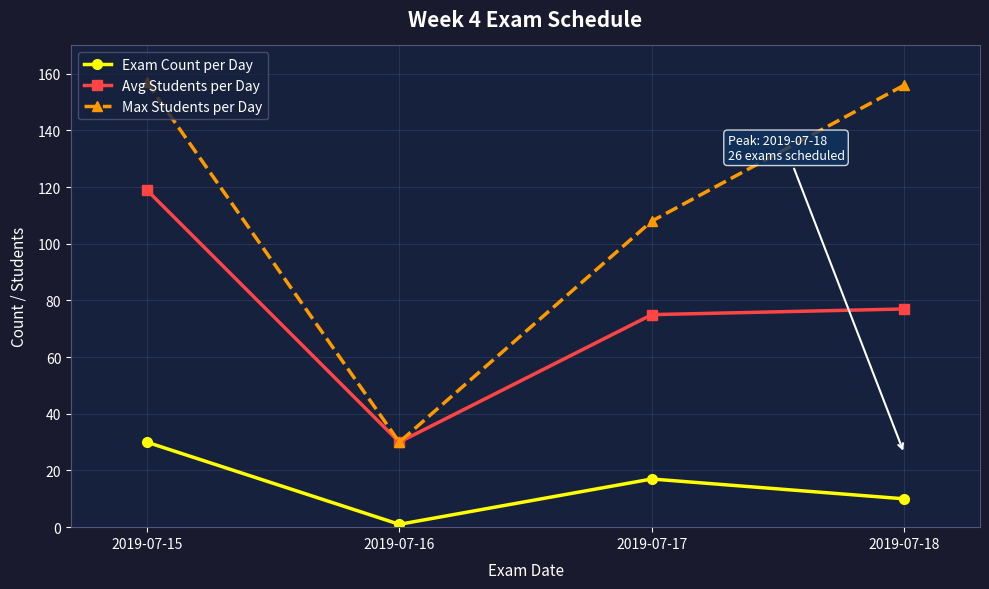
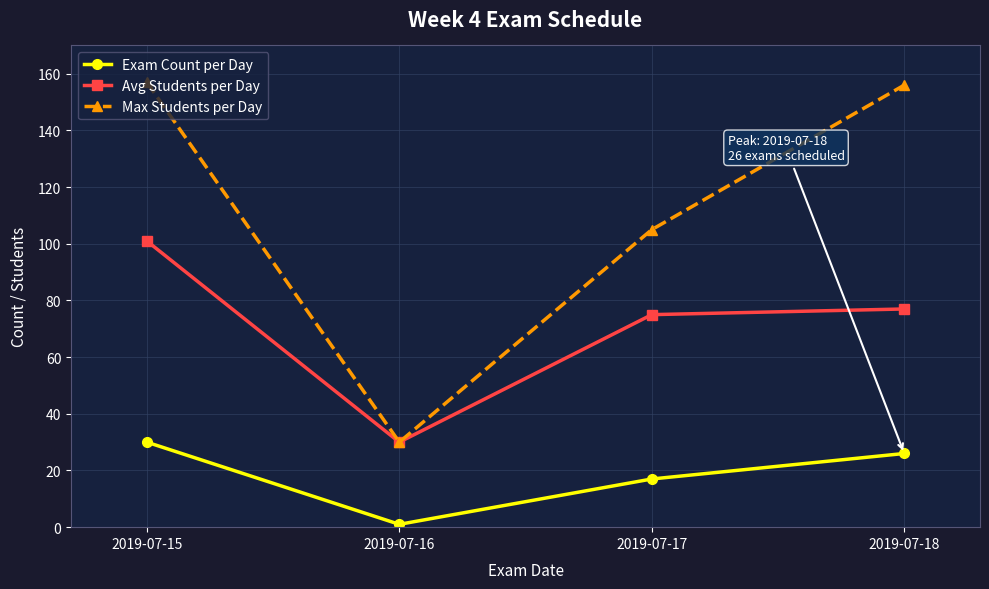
Avg Students per Day, 2019-07-15: 119 -> 101
Max Students per Day, 2019-07-17: 108 -> 105
Exam Count per Day, 2019-07-18: 10 -> 26
